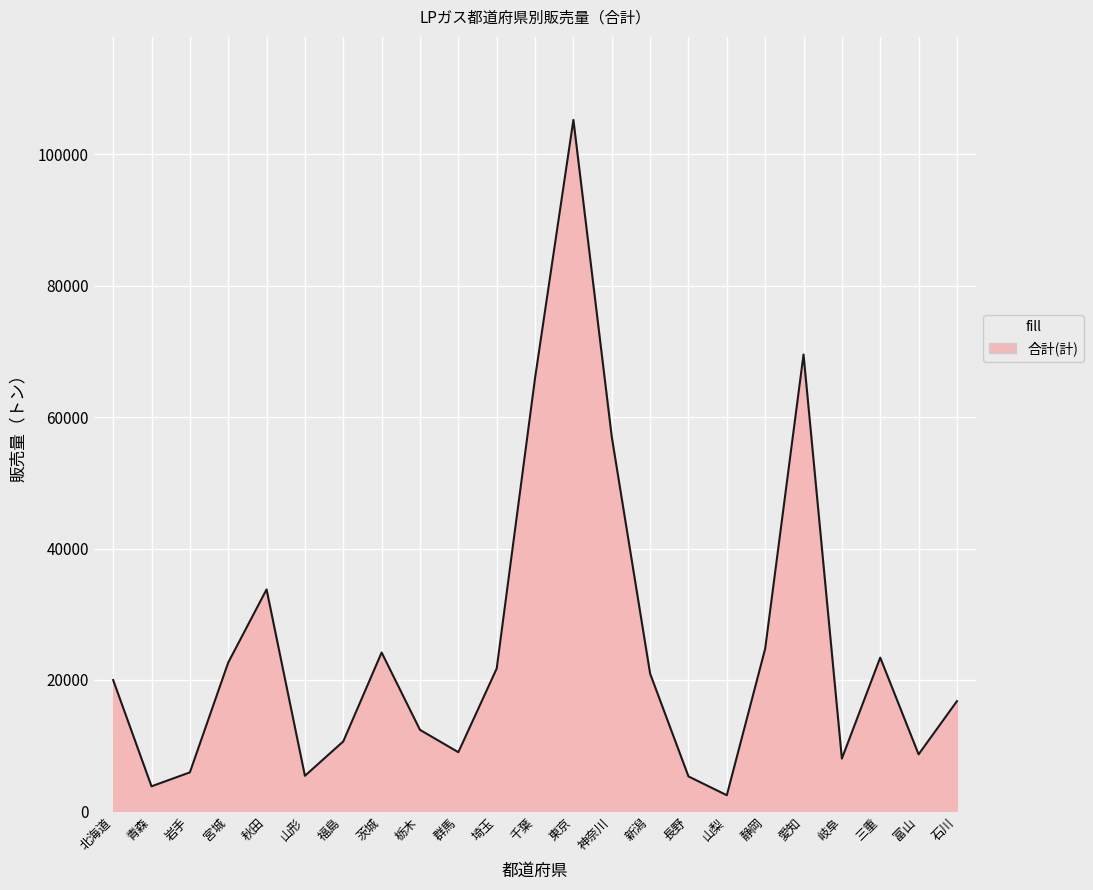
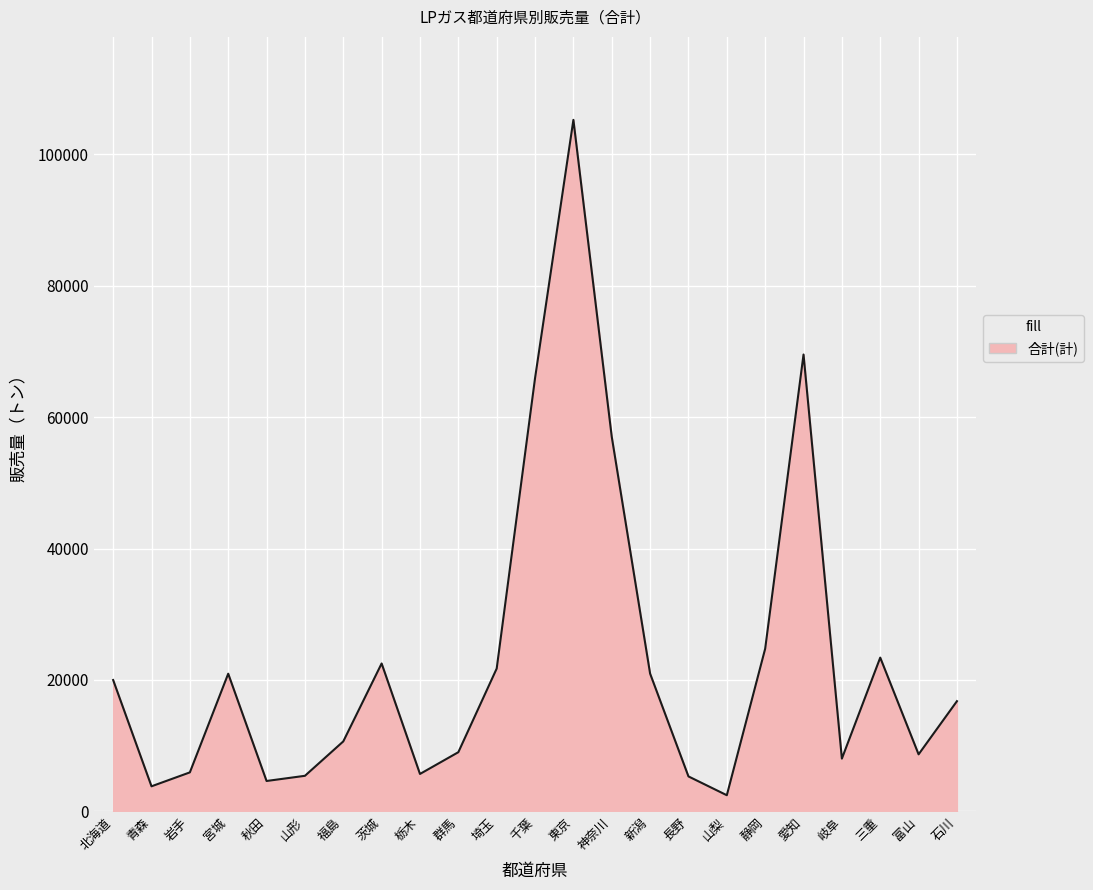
宮城: 23000 -> 21000
秋田: 34000 -> 5000
茨城: 24000 -> 23000
栃木: 12000 -> 6000
